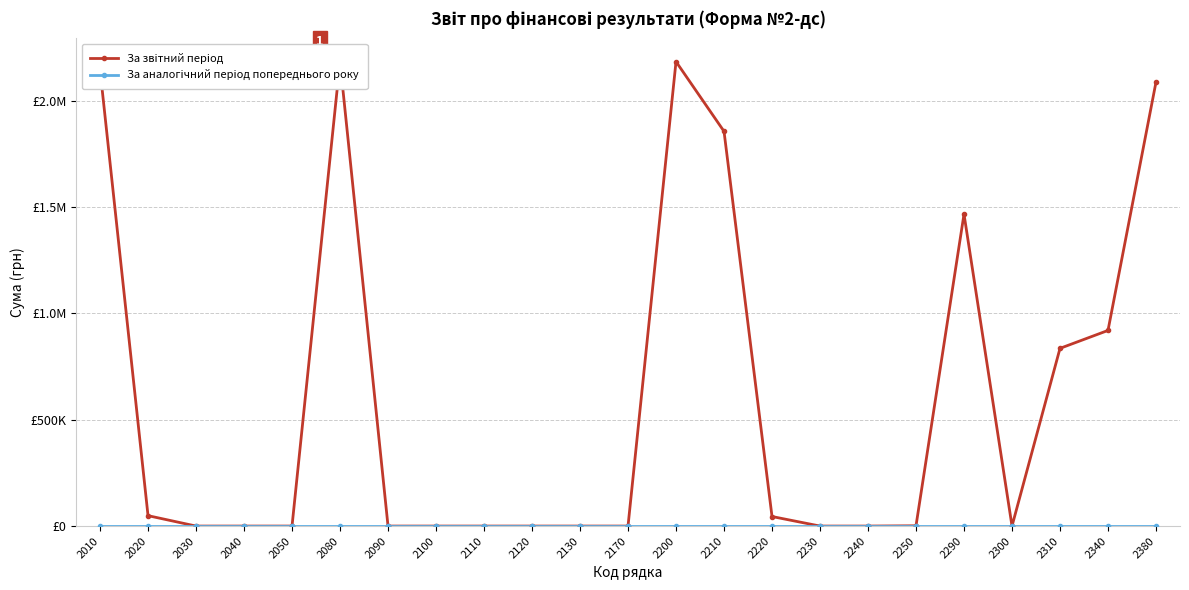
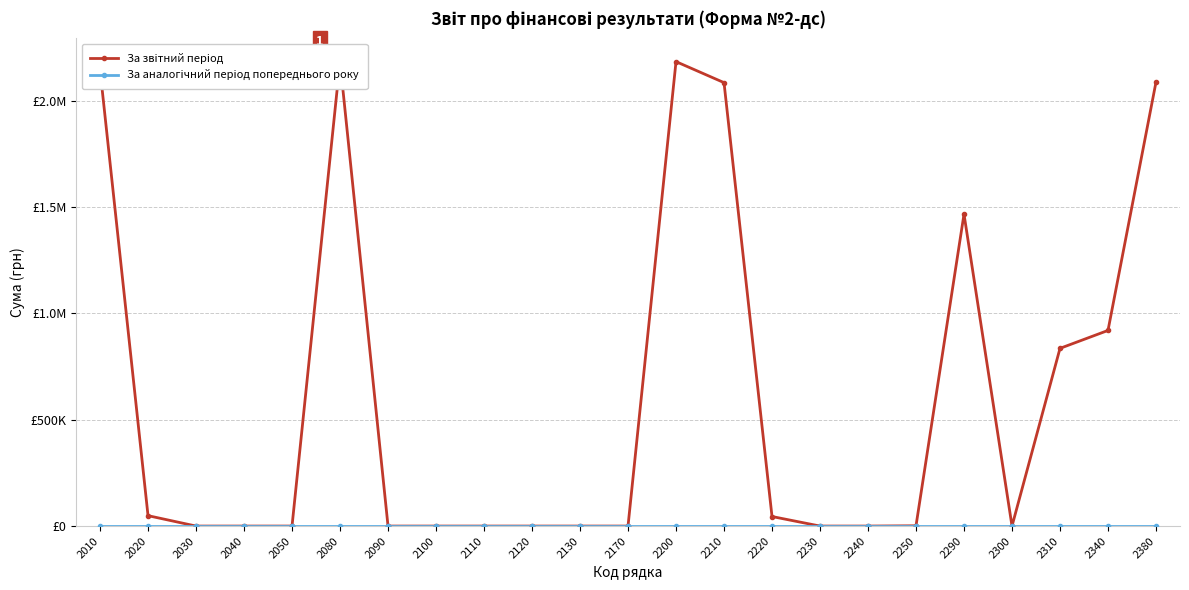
За звітний період, 2210: £1860000 -> £2080000
